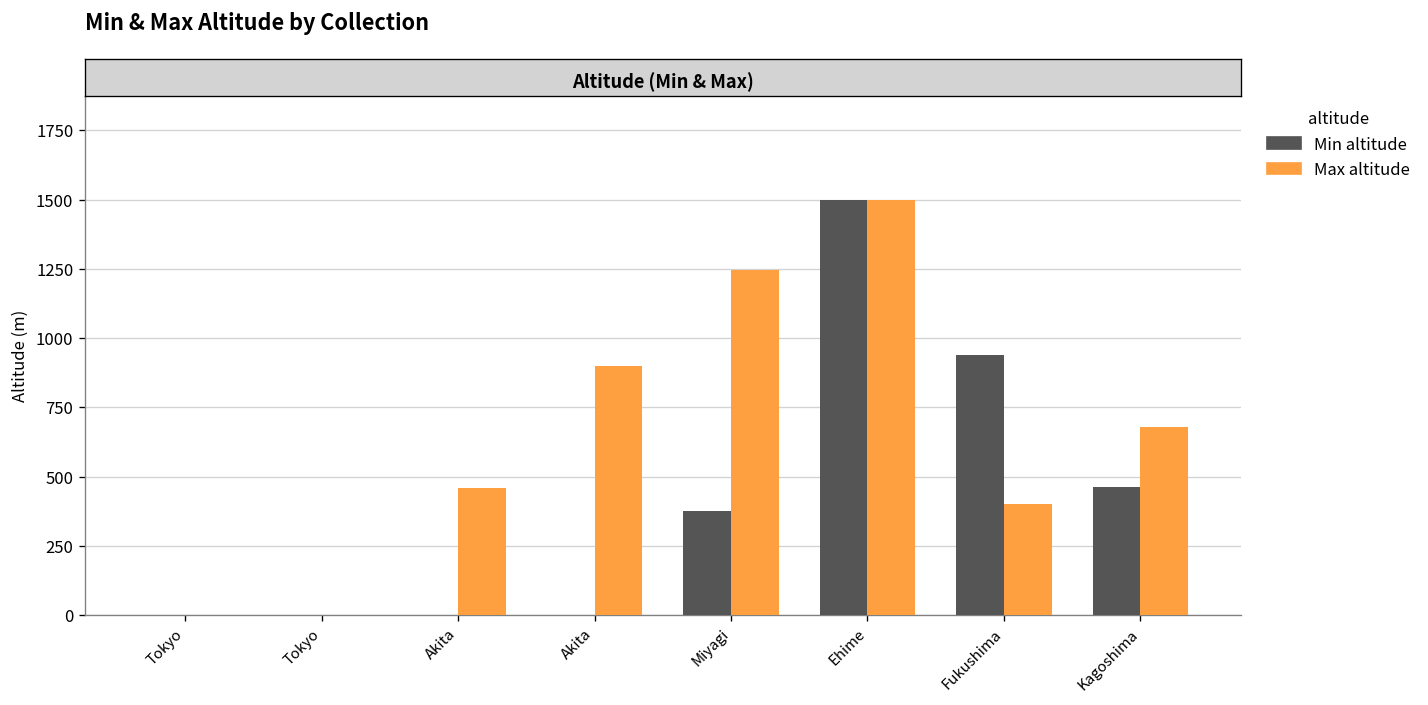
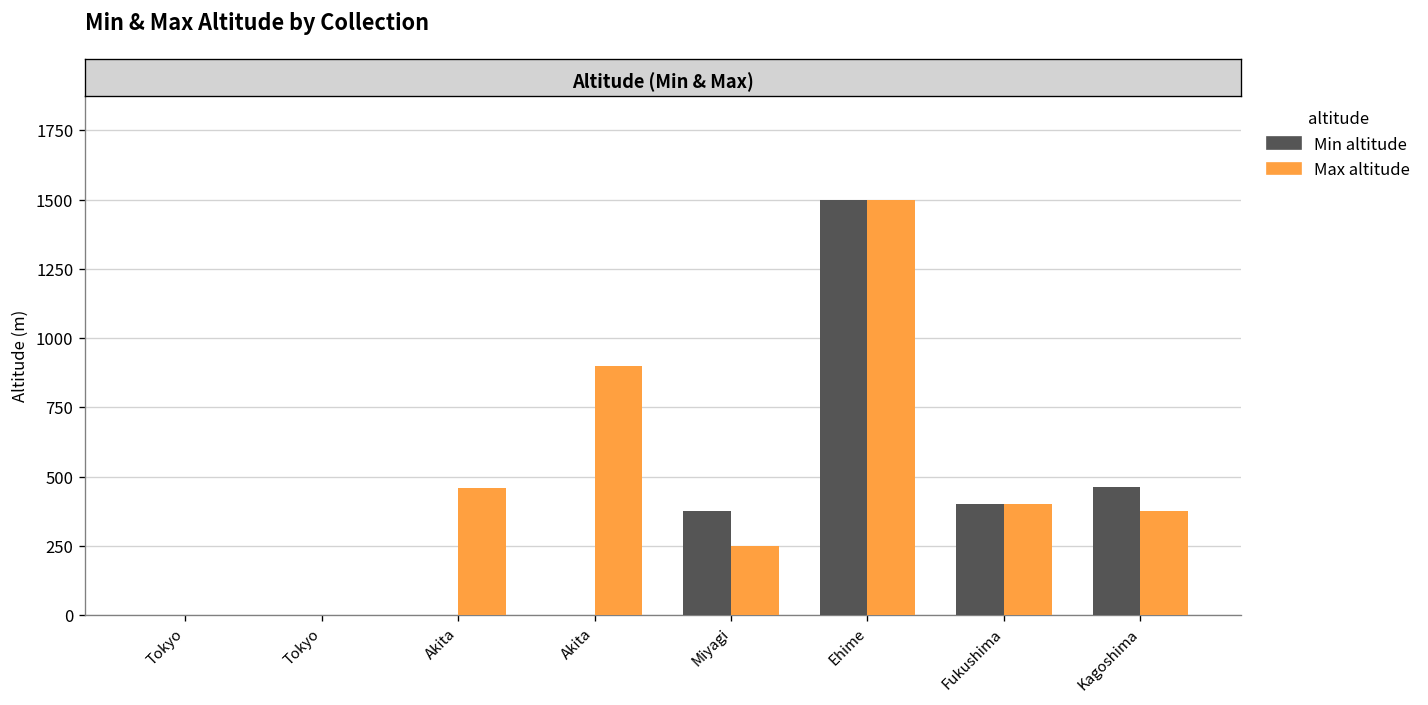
Max altitude, Miyagi: 1250 -> 250
Min altitude, Fukushima: 940 -> 400
Max altitude, Kagoshima: 680 -> 380
